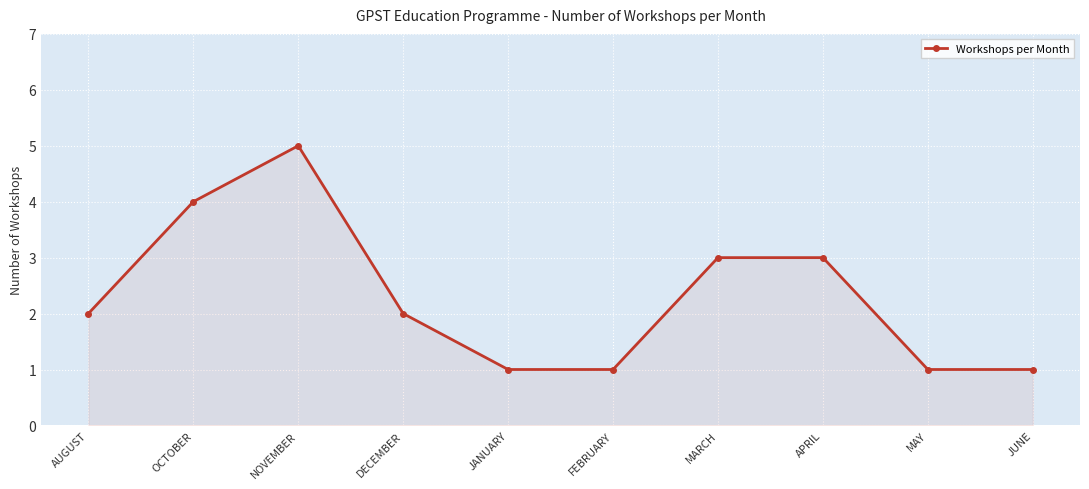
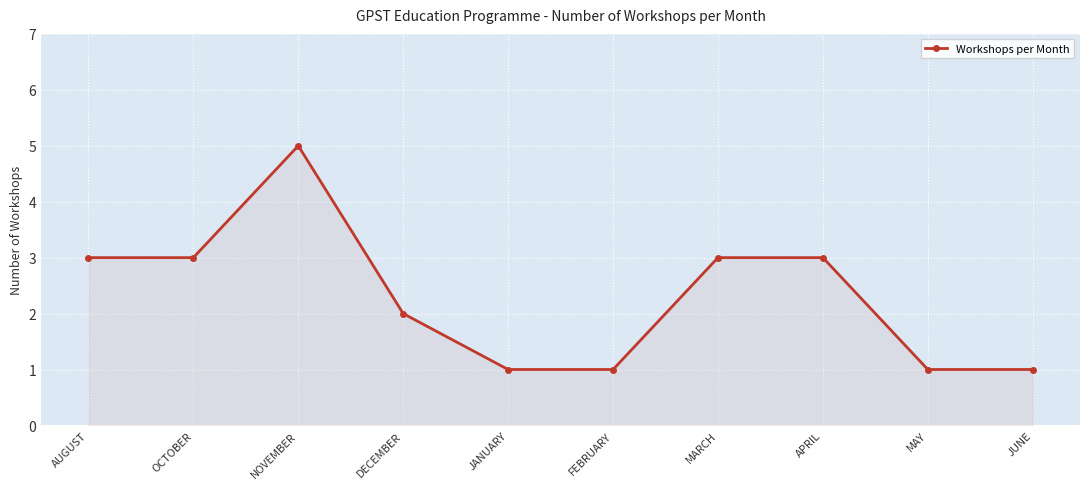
AUGUST: 2 -> 3
OCTOBER: 4 -> 3
